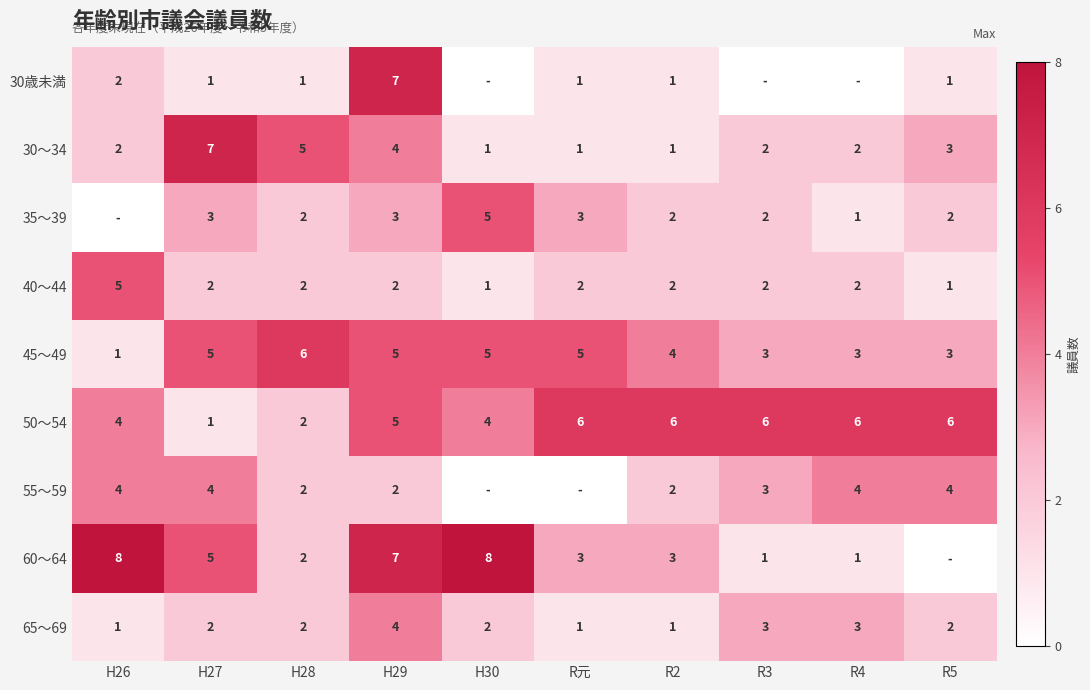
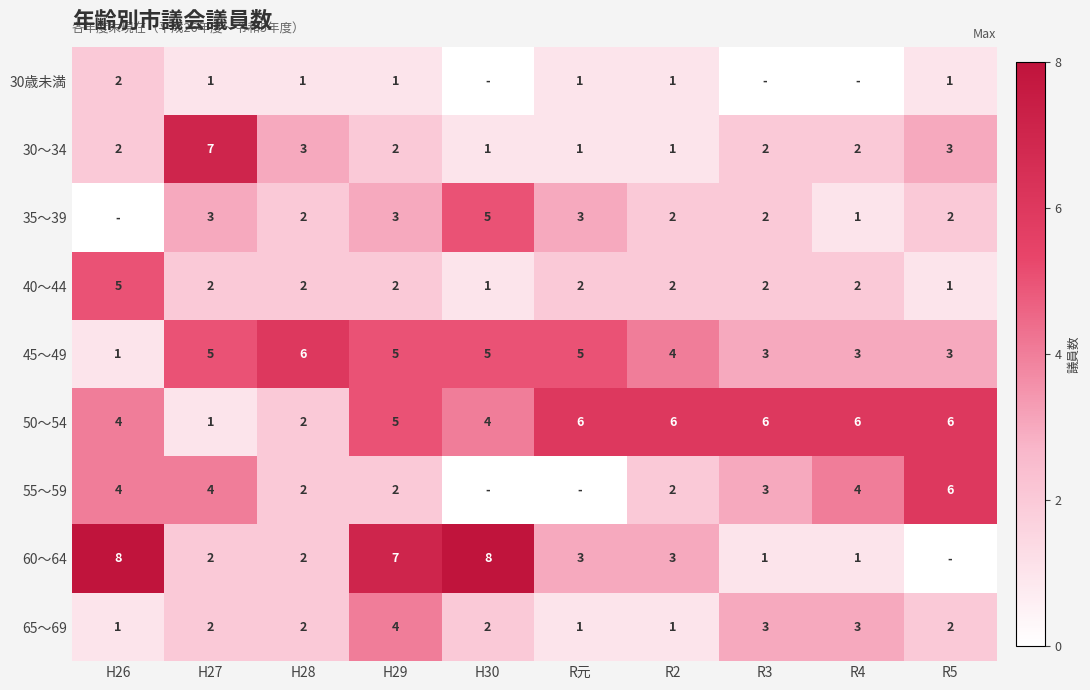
30歳未満, H29: 7 -> 1
30〜34, H28: 5 -> 3
30〜34, H29: 4 -> 2
55〜59, R5: 4 -> 6
60〜64, H27: 5 -> 2
